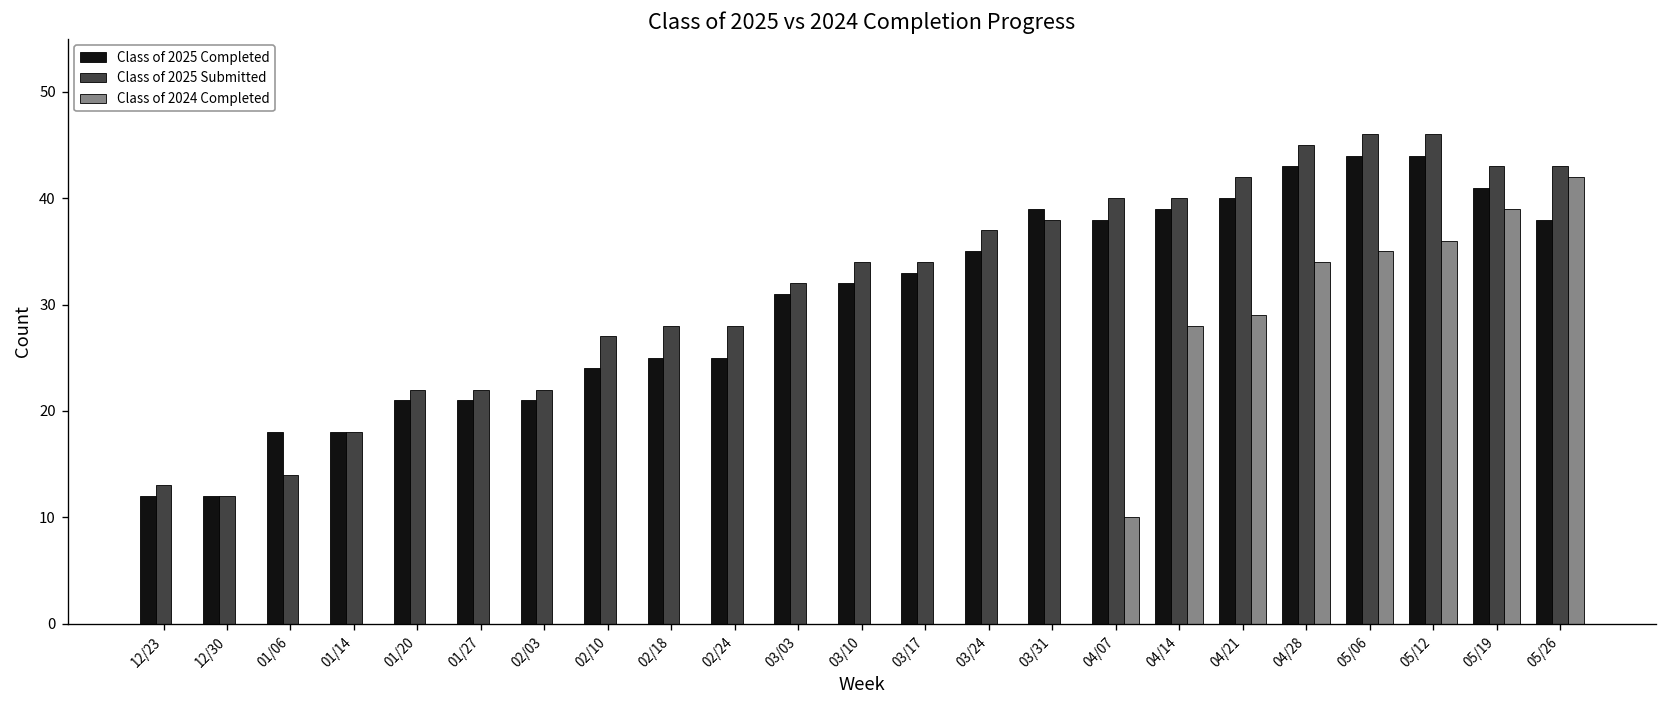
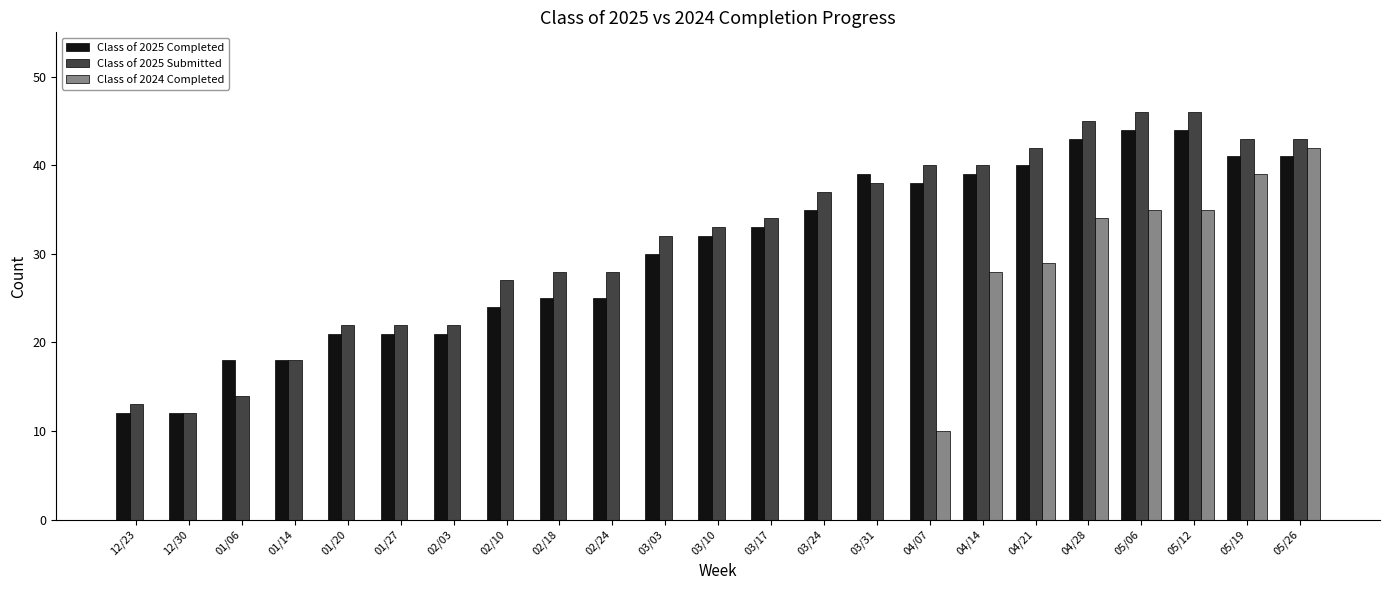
Class of 2025 Completed, 03/03: 31 -> 30
Class of 2025 Submitted, 03/10: 34 -> 33
Class of 2024 Completed, 05/12: 36 -> 35
Class of 2025 Completed, 05/26: 38 -> 41
